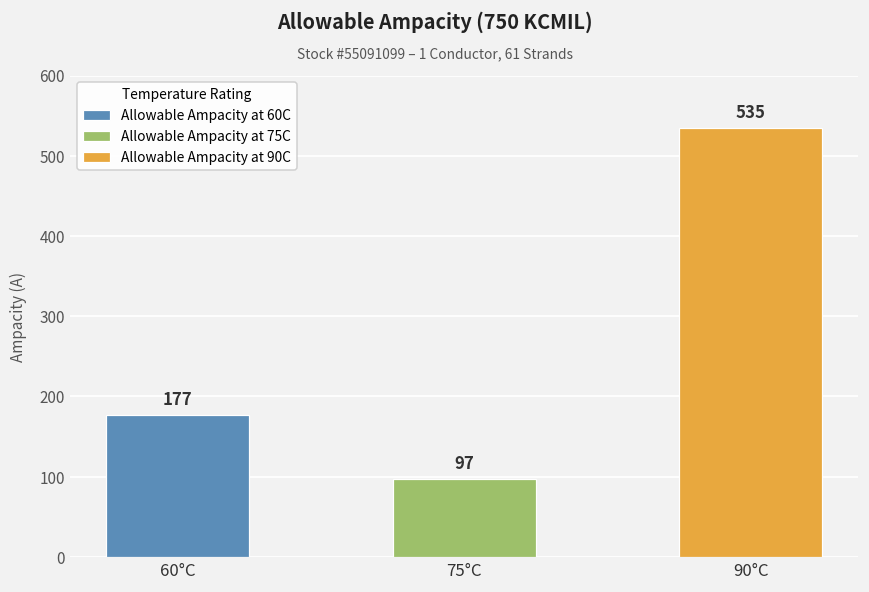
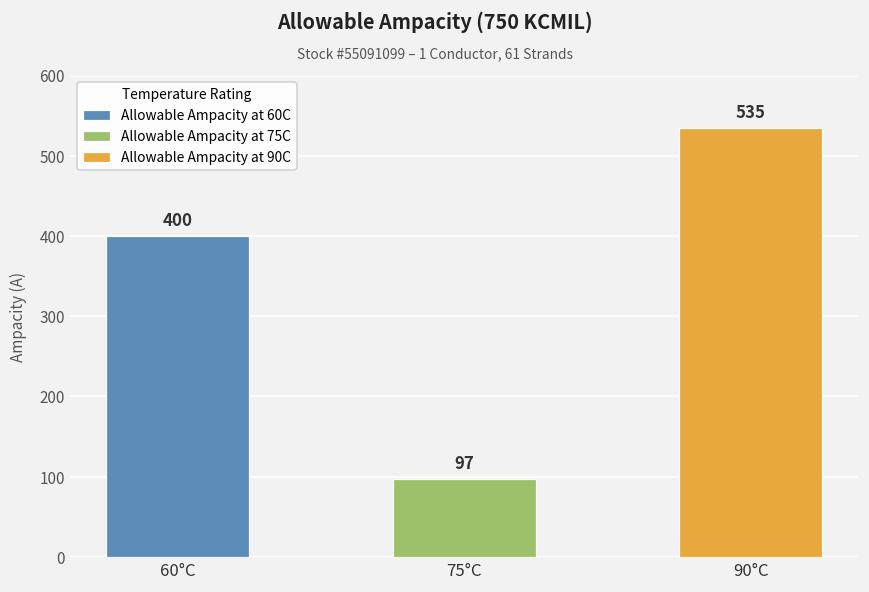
60°C: 177 -> 400
